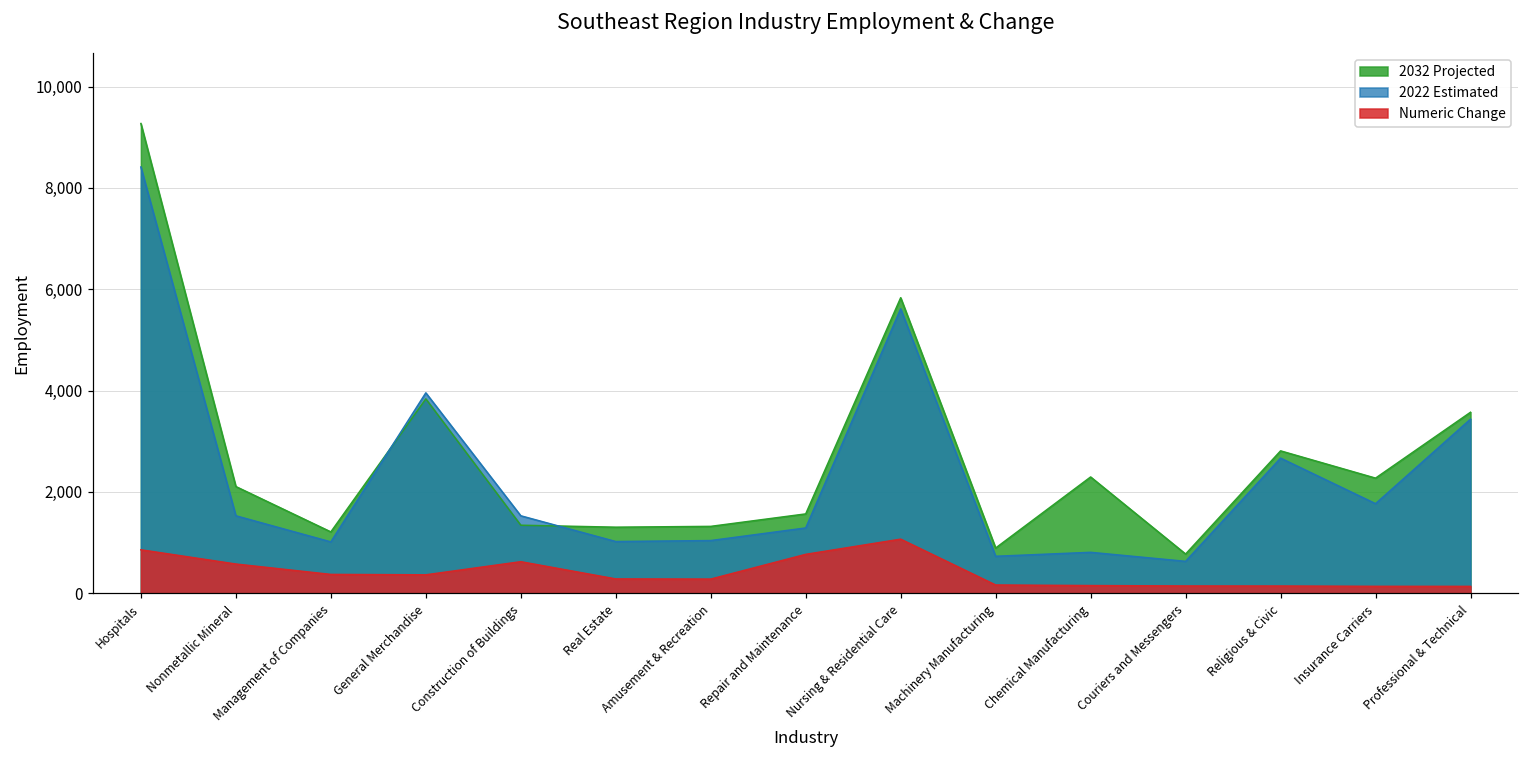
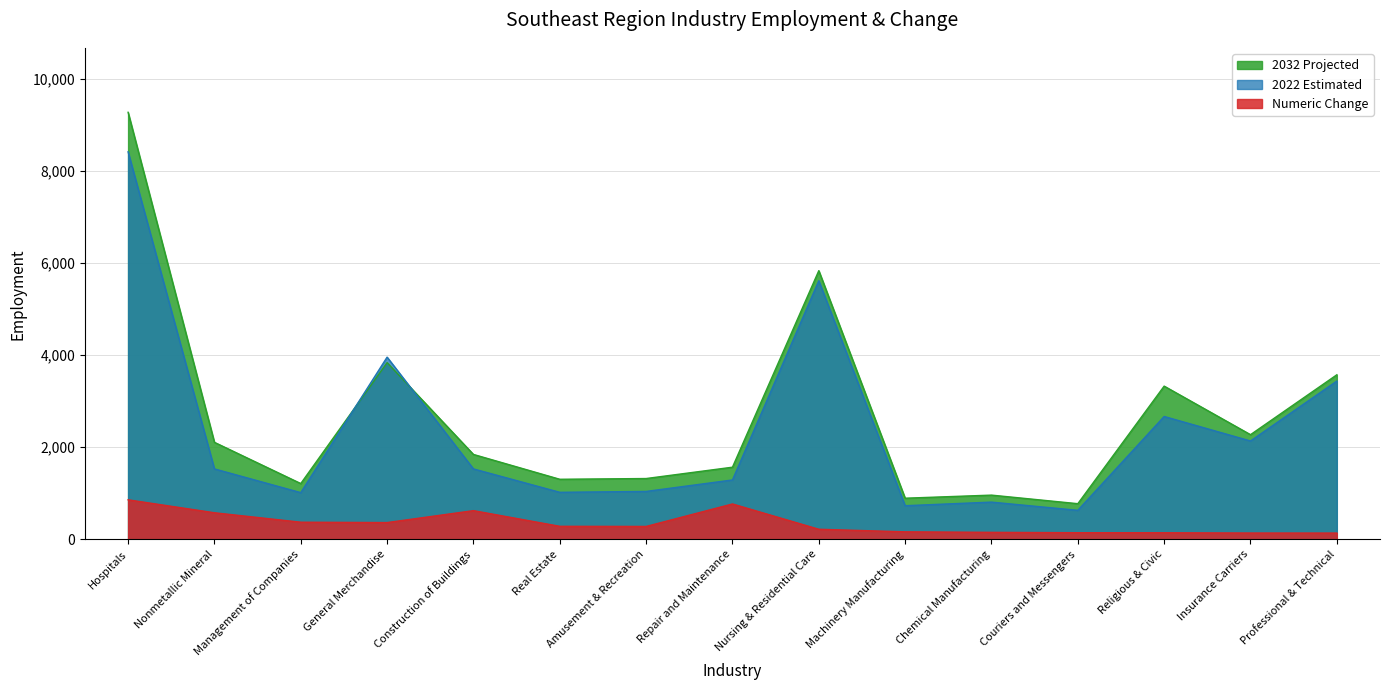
2032 Projected, Construction of Buildings: 1,300 -> 1,800
Numeric Change, Nursing & Residential Care: 1,100 -> 200
2032 Projected, Chemical Manufacturing: 2,300 -> 1,000
2032 Projected, Religious & Civic: 2,800 -> 3,300
2022 Estimated, Insurance Carriers: 1,800 -> 2,100
